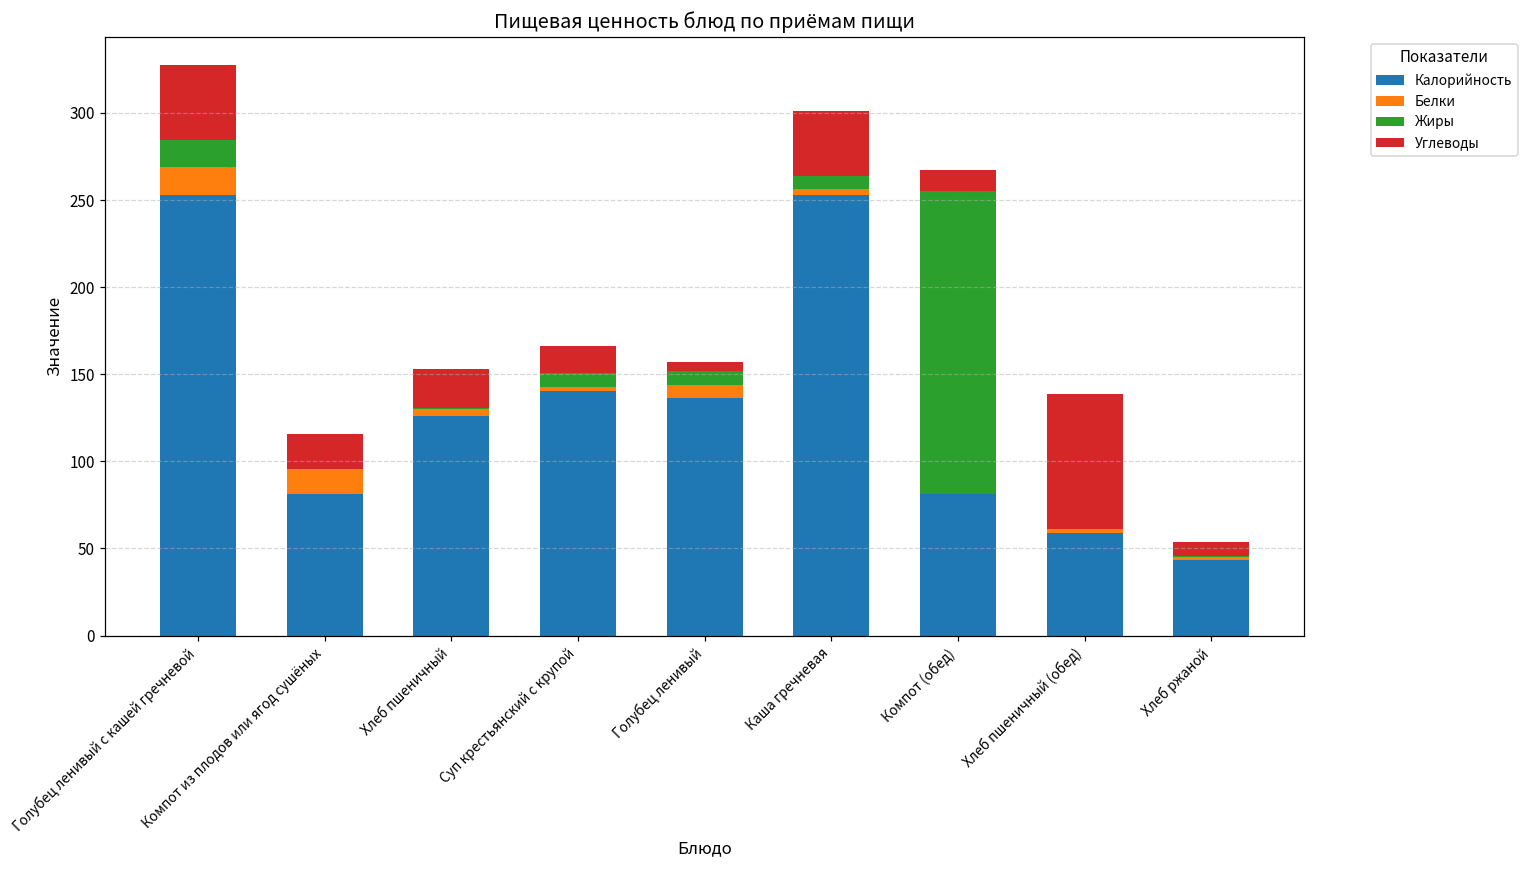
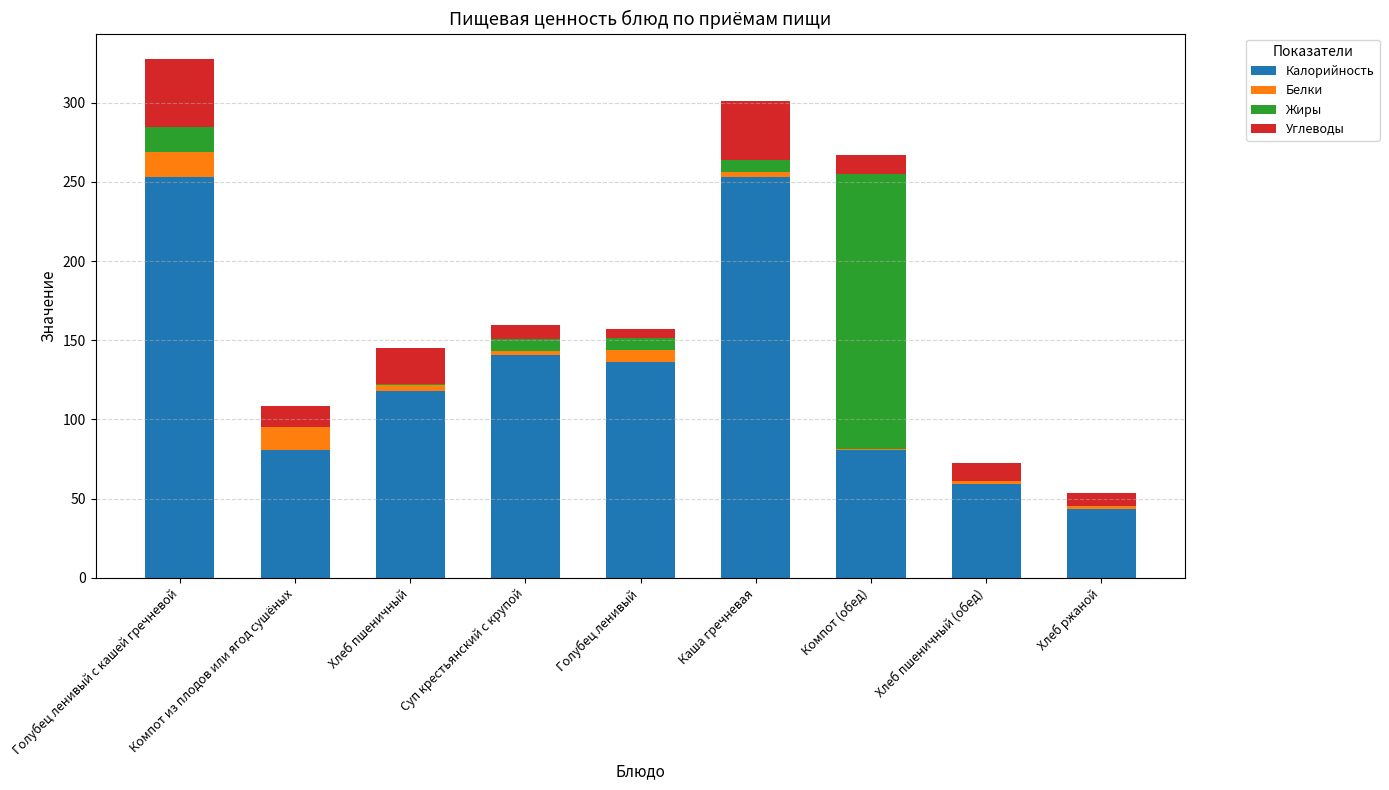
Углеводы, Компот из плодов или ягод сушёных: 20 -> 13
Калорийность, Хлеб пшеничный: 126 -> 118
Углеводы, Суп крестьянский с крупой: 15 -> 9
Углеводы, Хлеб пшеничный (обед): 78 -> 11
